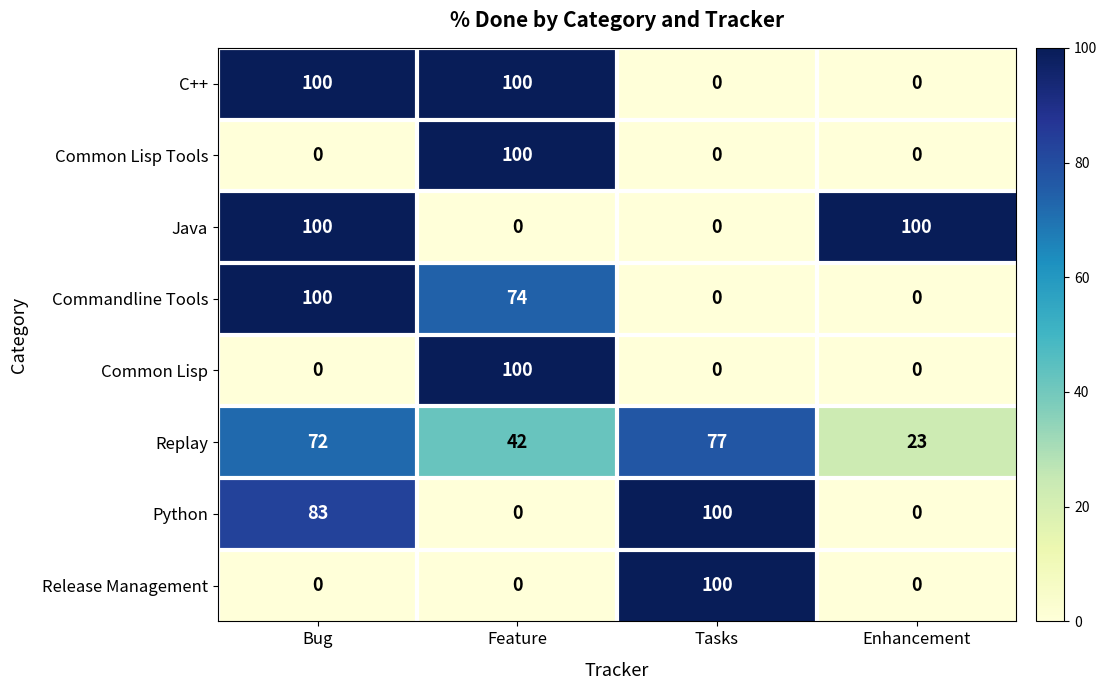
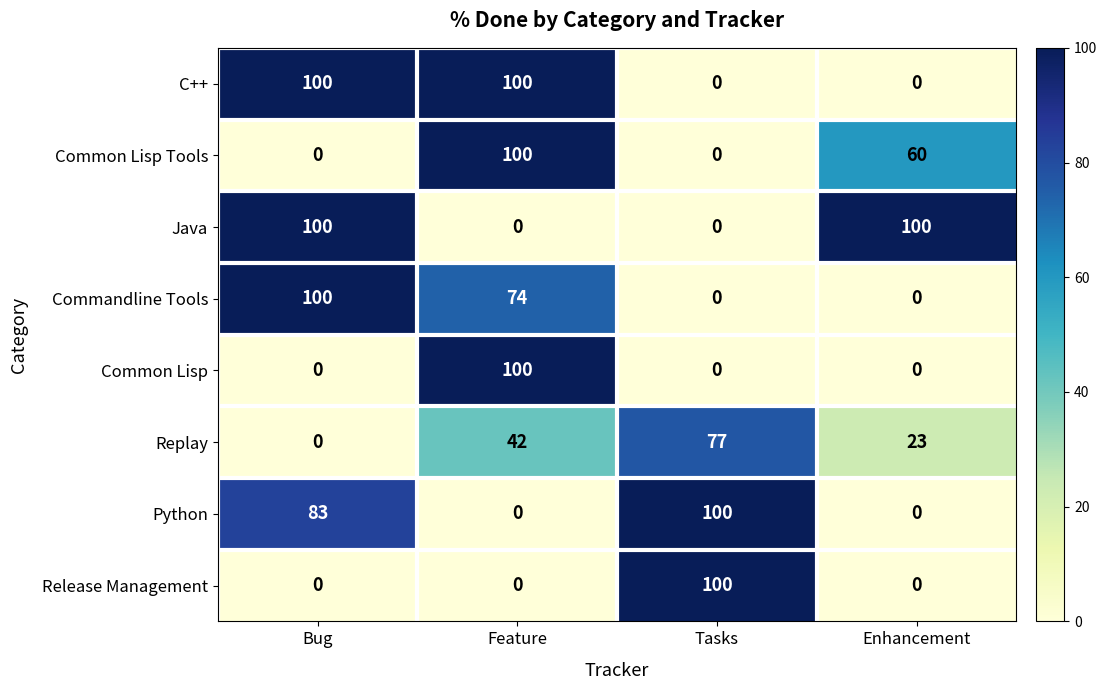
Common Lisp Tools, Enhancement: 0 -> 60
Replay, Bug: 72 -> 0
